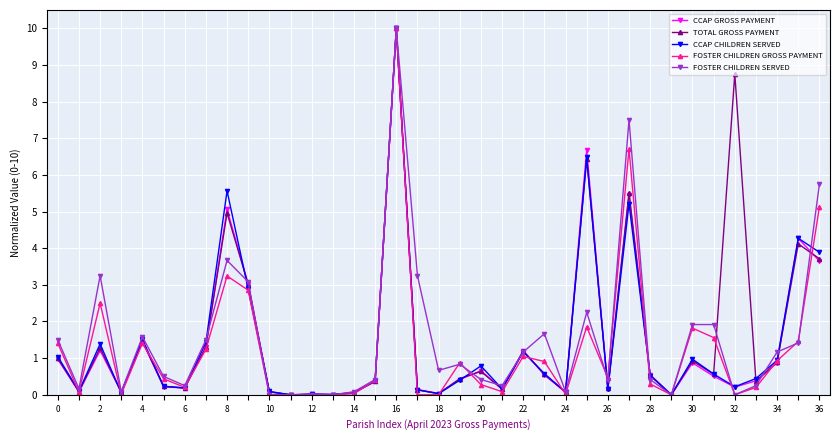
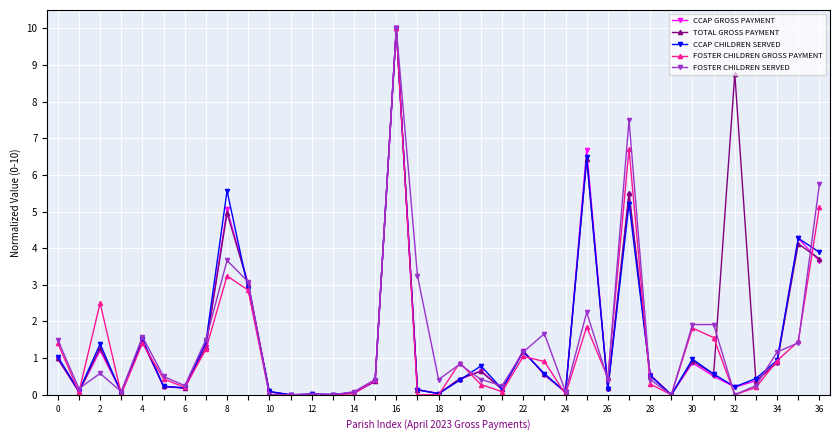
FOSTER CHILDREN SERVED, 2: 3.3 -> 0.6
FOSTER CHILDREN SERVED, 18: 0.7 -> 0.4
